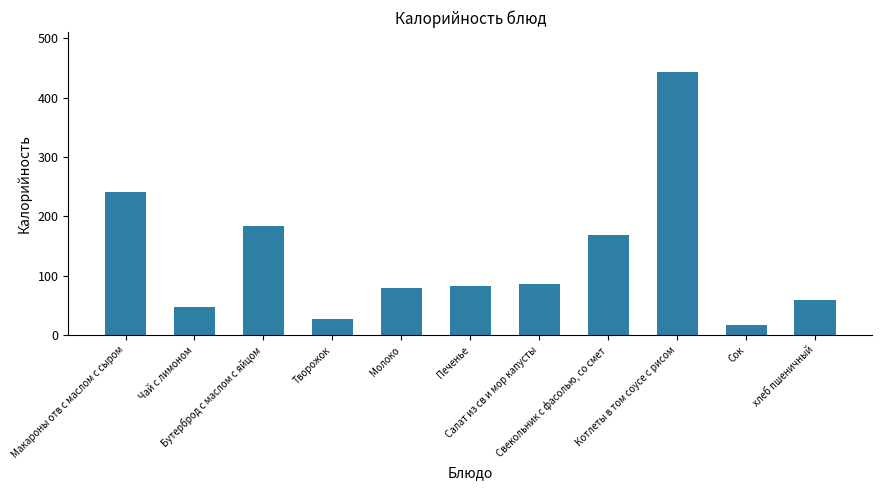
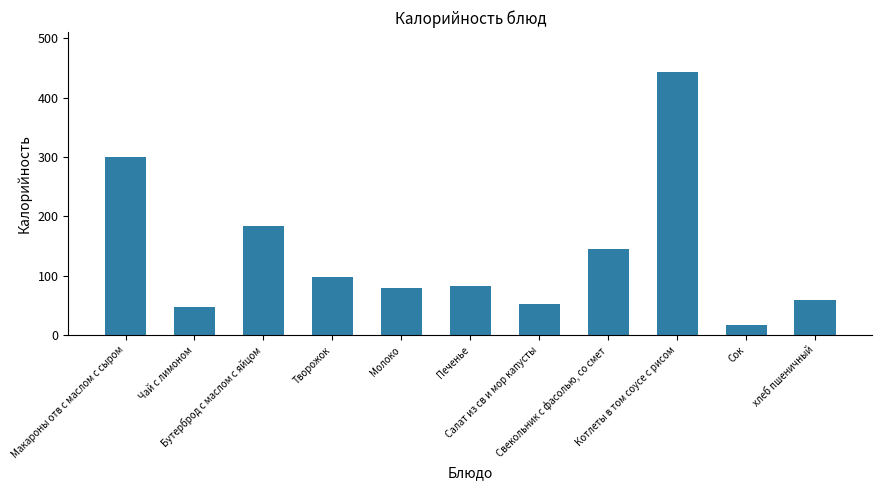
Макароны отв с маслом с сыром: 240 -> 300
Творожок: 30 -> 100
Салат из св и мор капусты: 90 -> 50
Свекольник с фасолью, со смет: 170 -> 150
